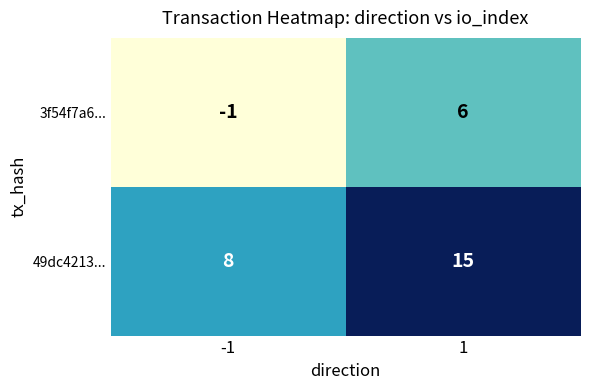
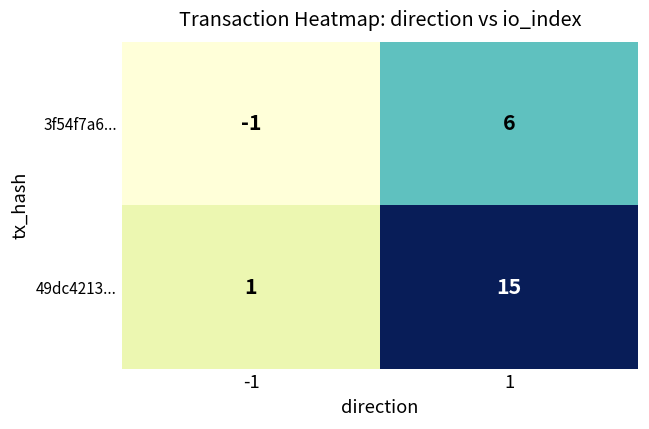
49dc4213..., -1: 8 -> 1
